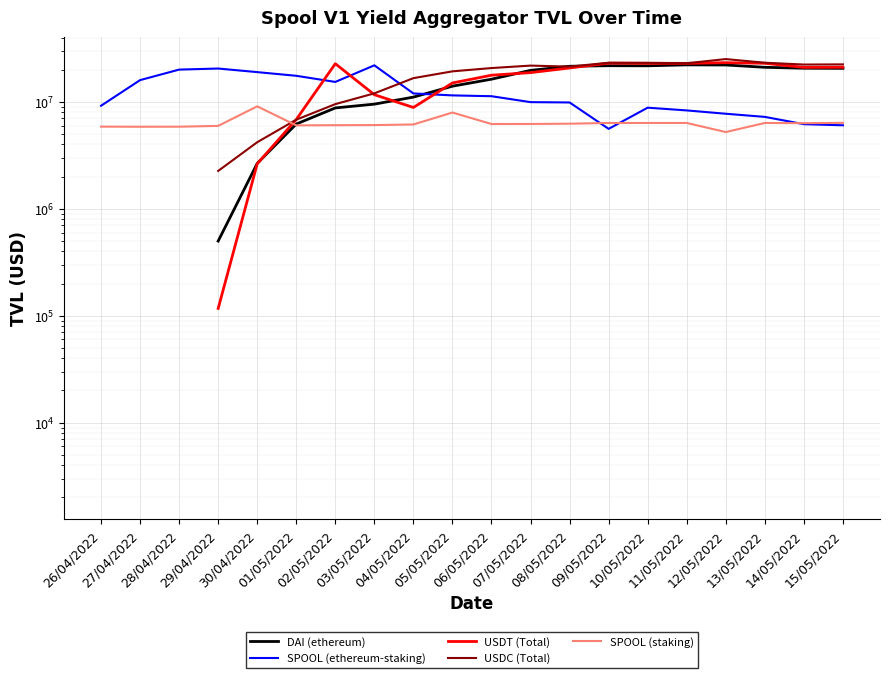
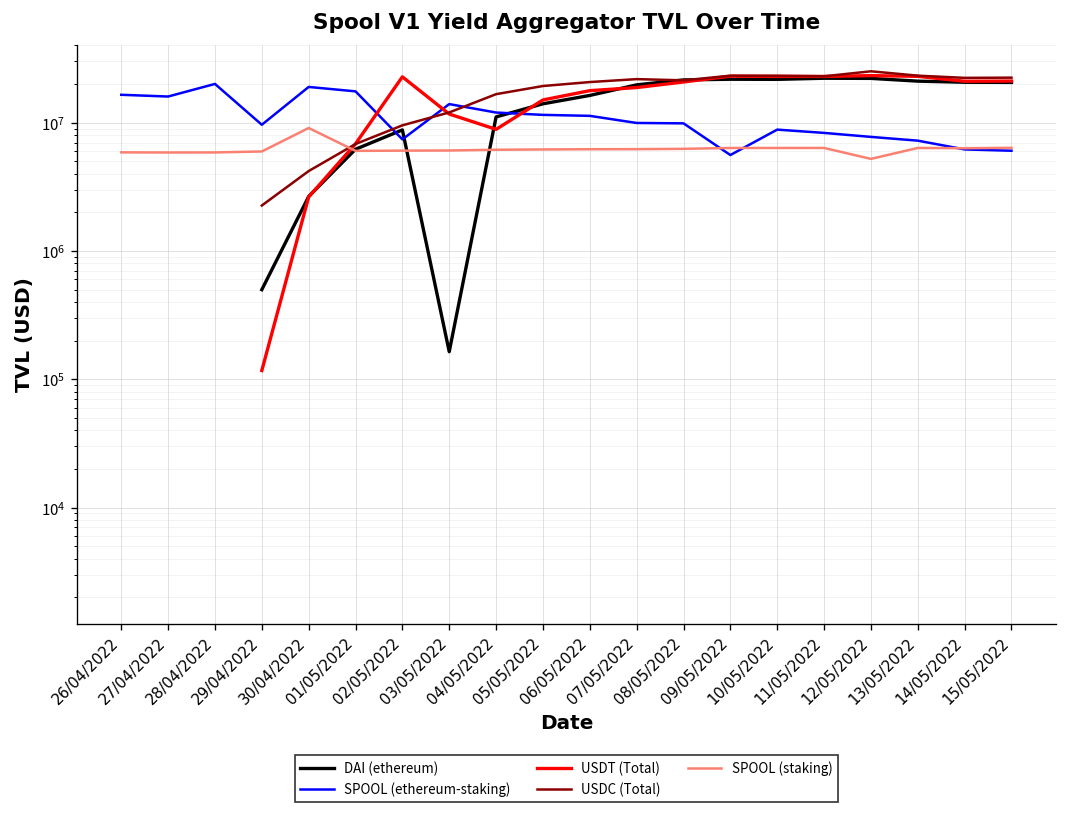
SPOOL (ethereum-staking), 26/04/2022: 9000000 -> 17000000
SPOOL (ethereum-staking), 29/04/2022: 21000000 -> 10000000
SPOOL (ethereum-staking), 02/05/2022: 15000000 -> 7000000
DAI (ethereum), 03/05/2022: 10000000 -> 160000
SPOOL (ethereum-staking), 03/05/2022: 22000000 -> 14000000
SPOOL (staking), 05/05/2022: 8000000 -> 6000000
